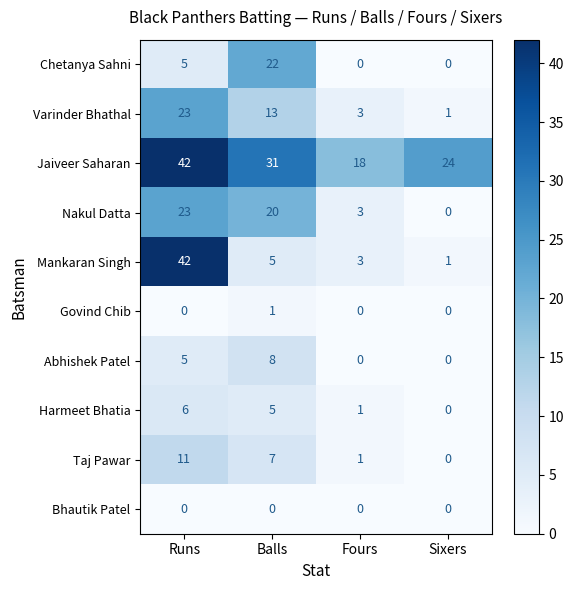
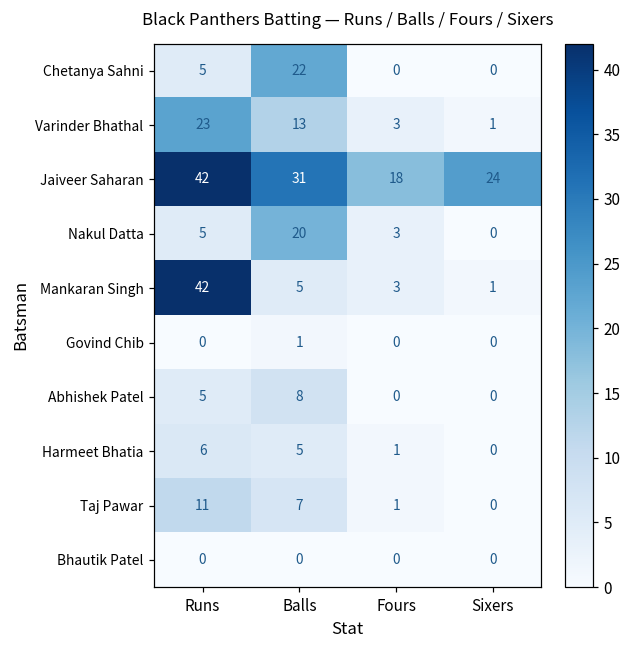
Nakul Datta, Runs: 23 -> 5
